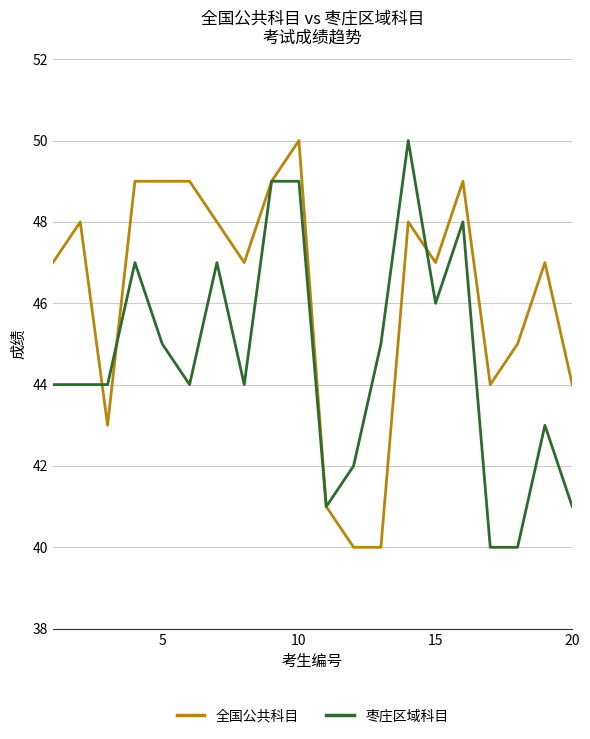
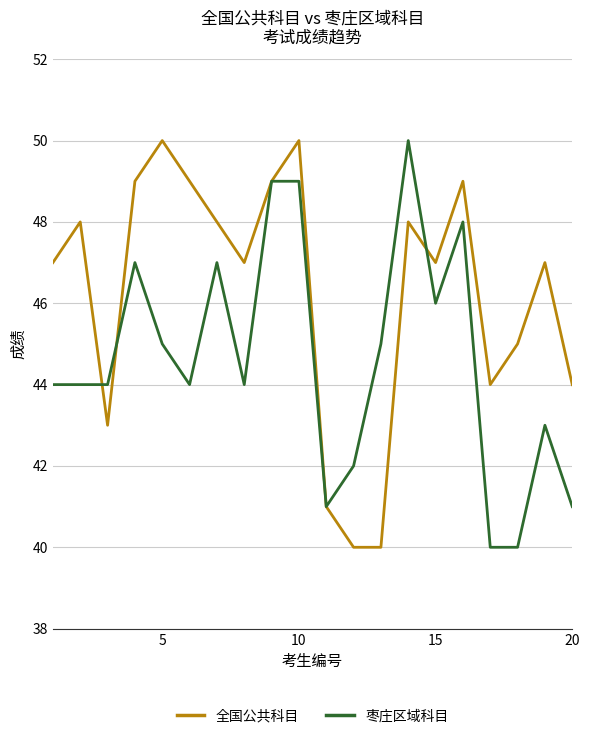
全国公共科目, 5: 49 -> 50
